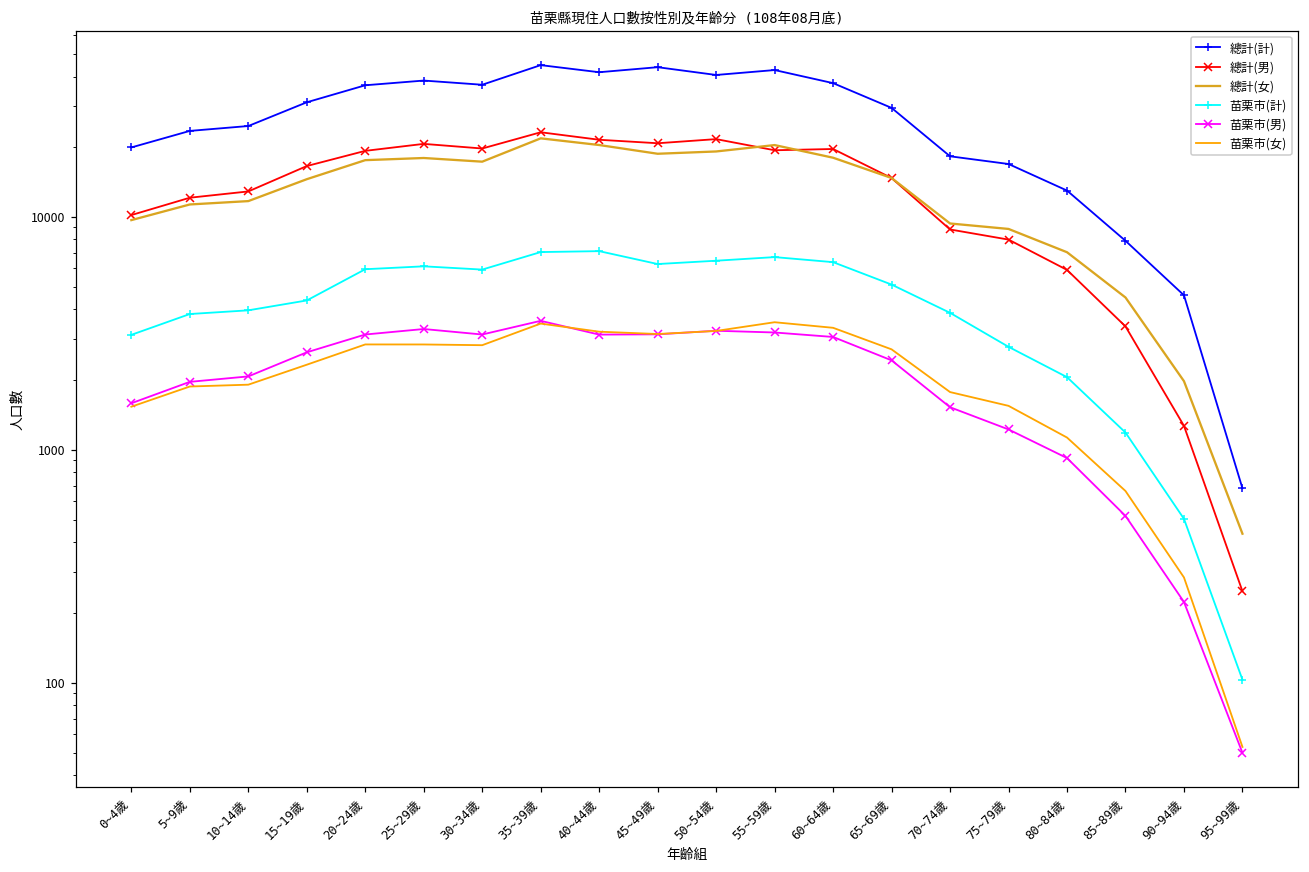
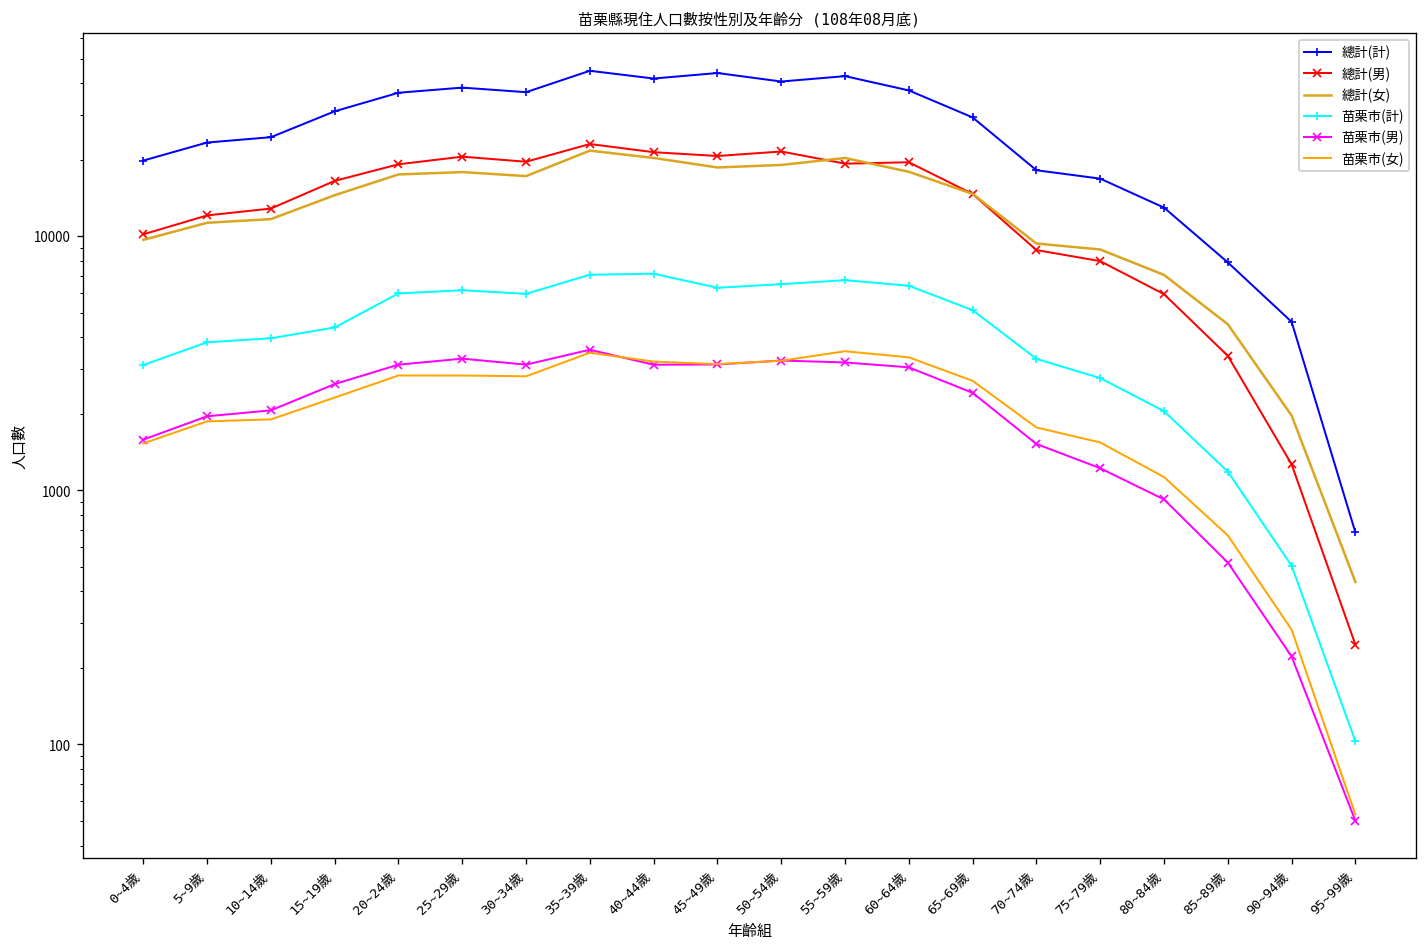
苗栗市(計), 70~74歲: 3900 -> 3300
